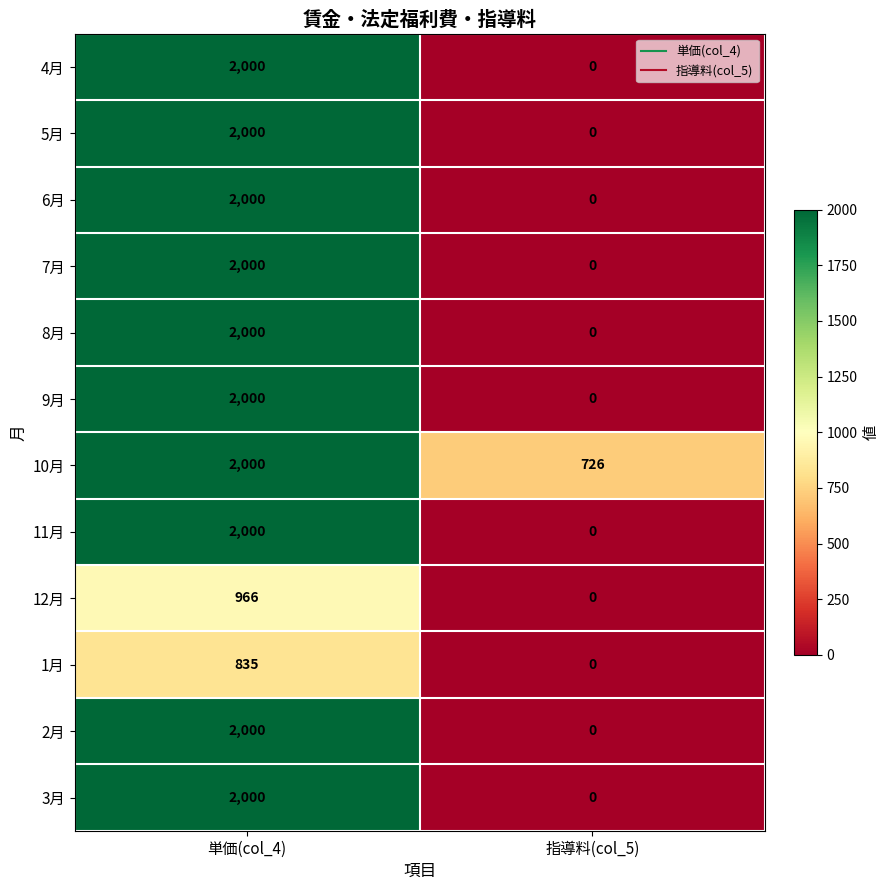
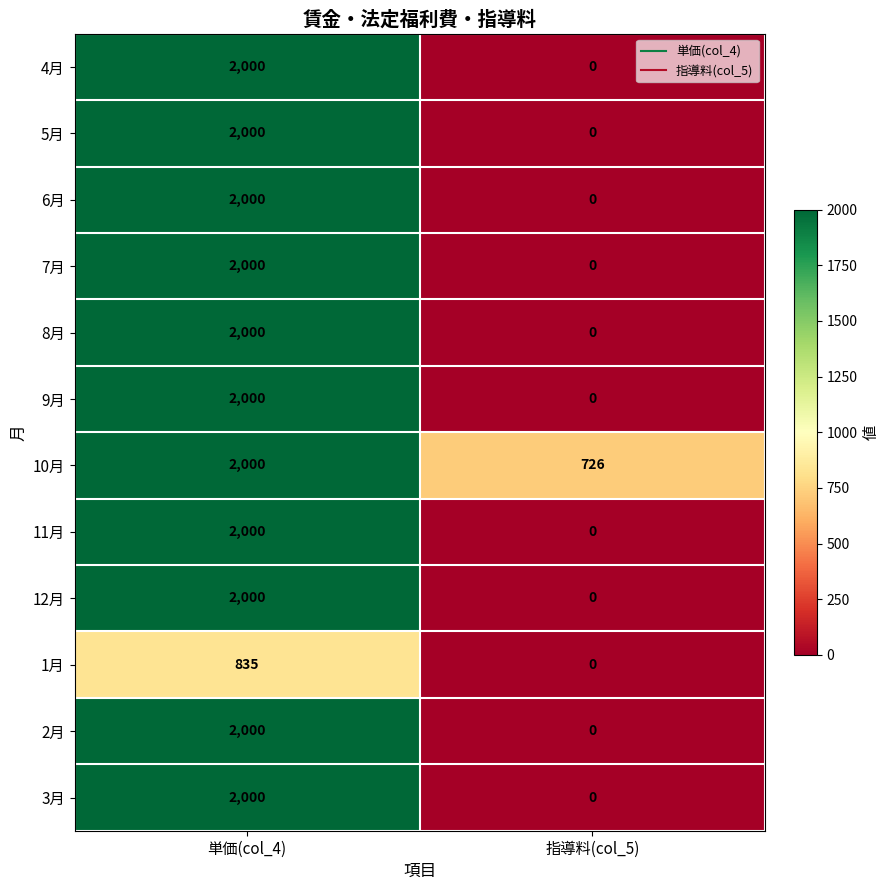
12月, 単価(col_4): 966 -> 2,000
